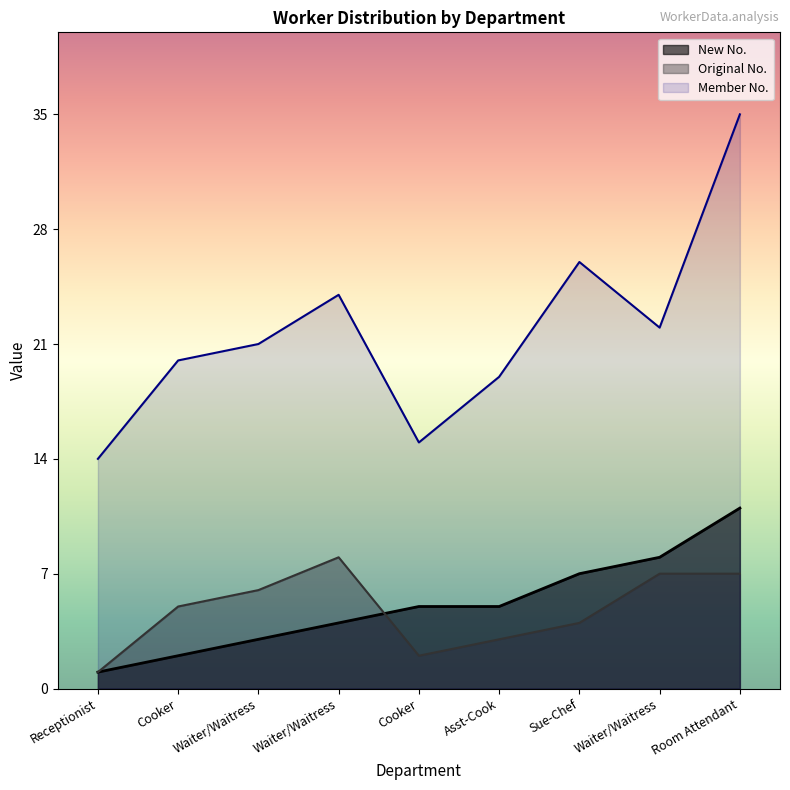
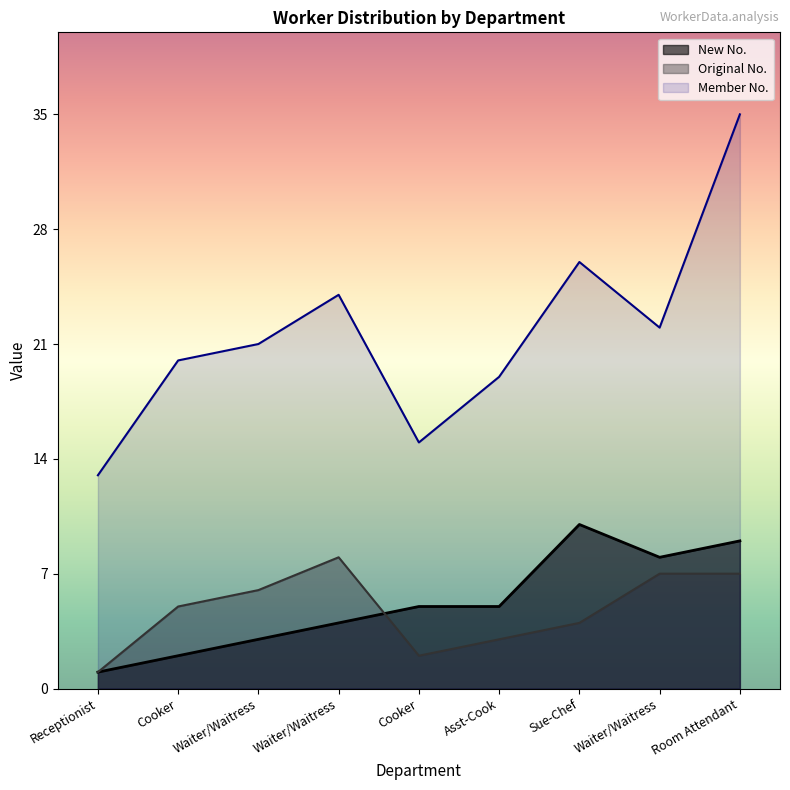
Member No., Receptionist: 14 -> 13
New No., Sue-Chef: 7 -> 10
New No., Room Attendant: 11 -> 9
